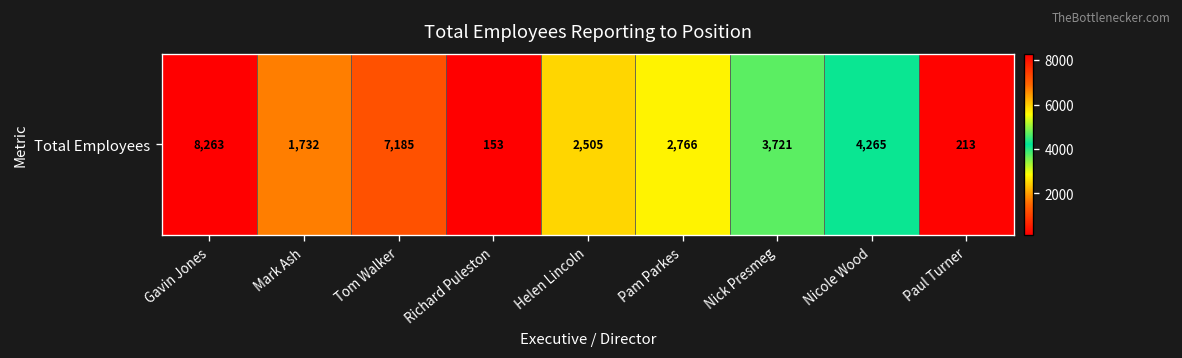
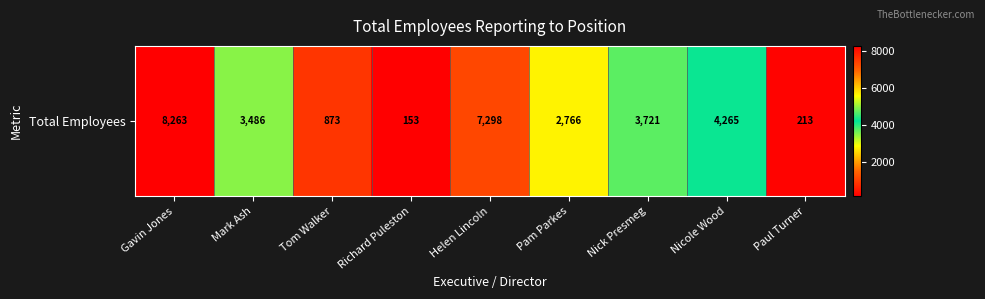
Total Employees, Mark Ash: 1,732 -> 3,486
Total Employees, Tom Walker: 7,185 -> 873
Total Employees, Helen Lincoln: 2,505 -> 7,298
